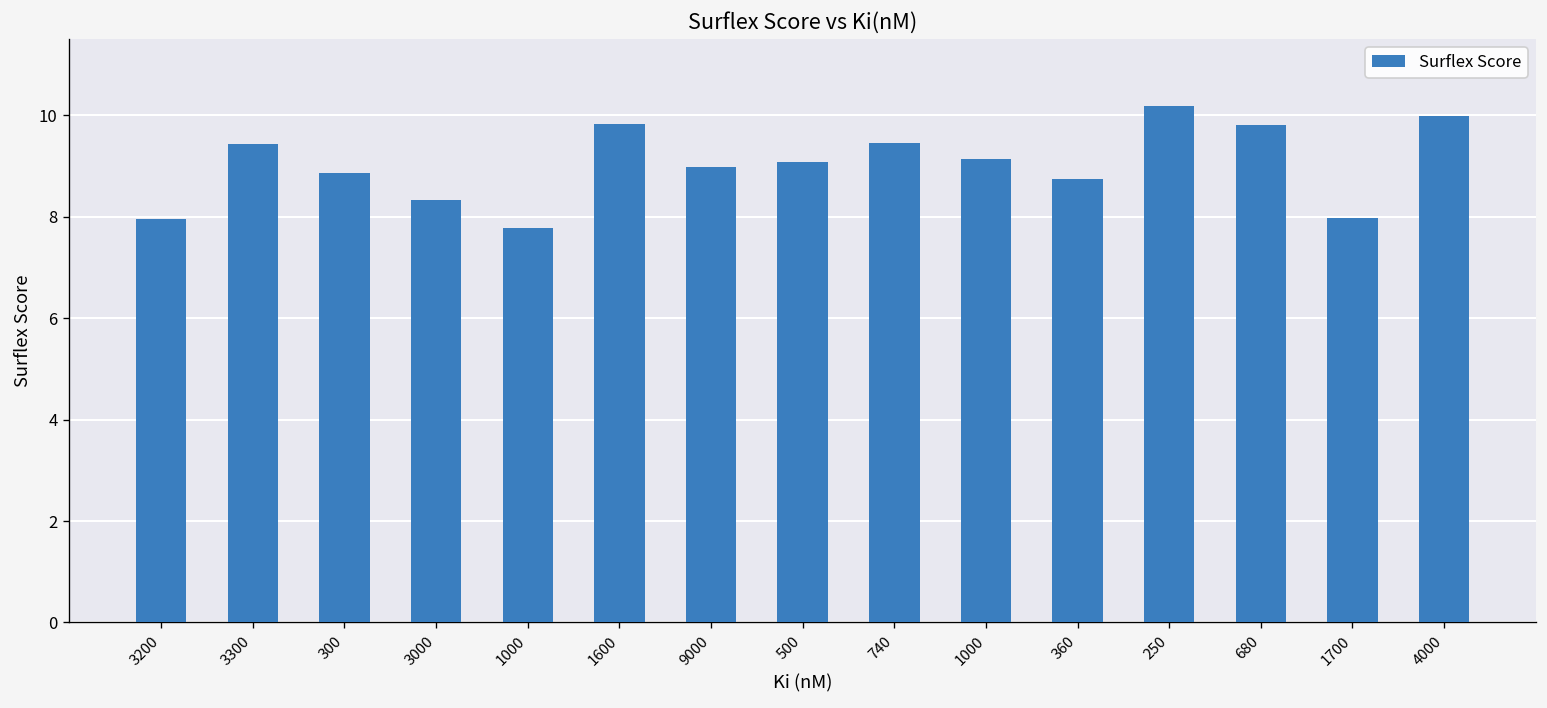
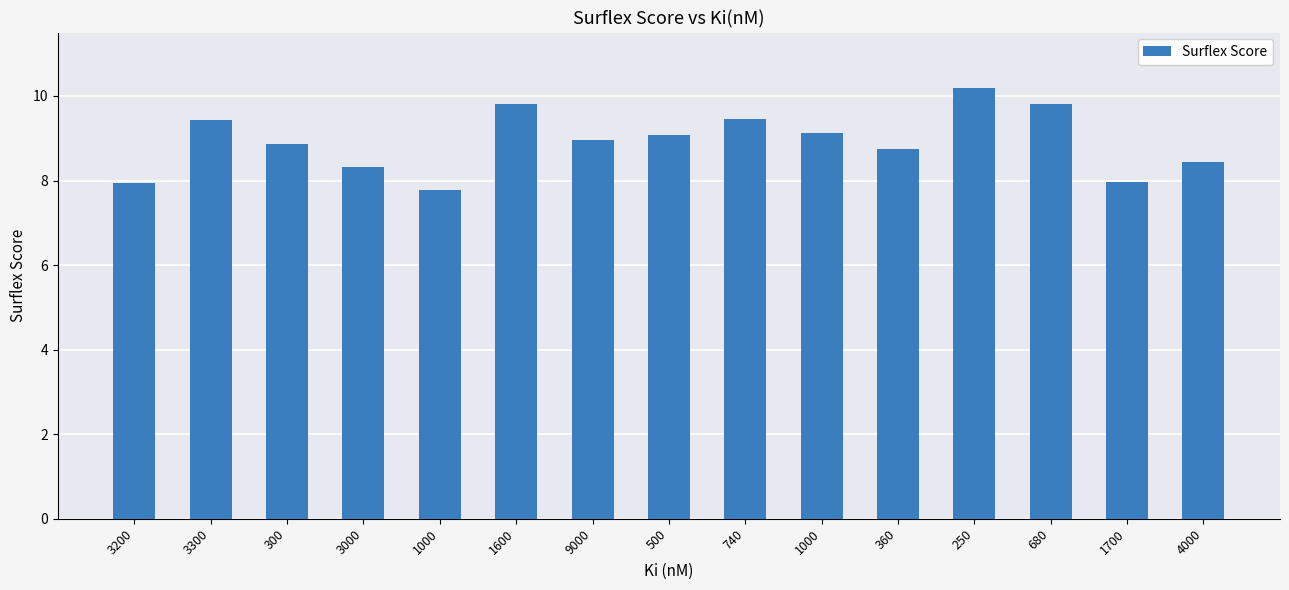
4000: 10.0 -> 8.4
